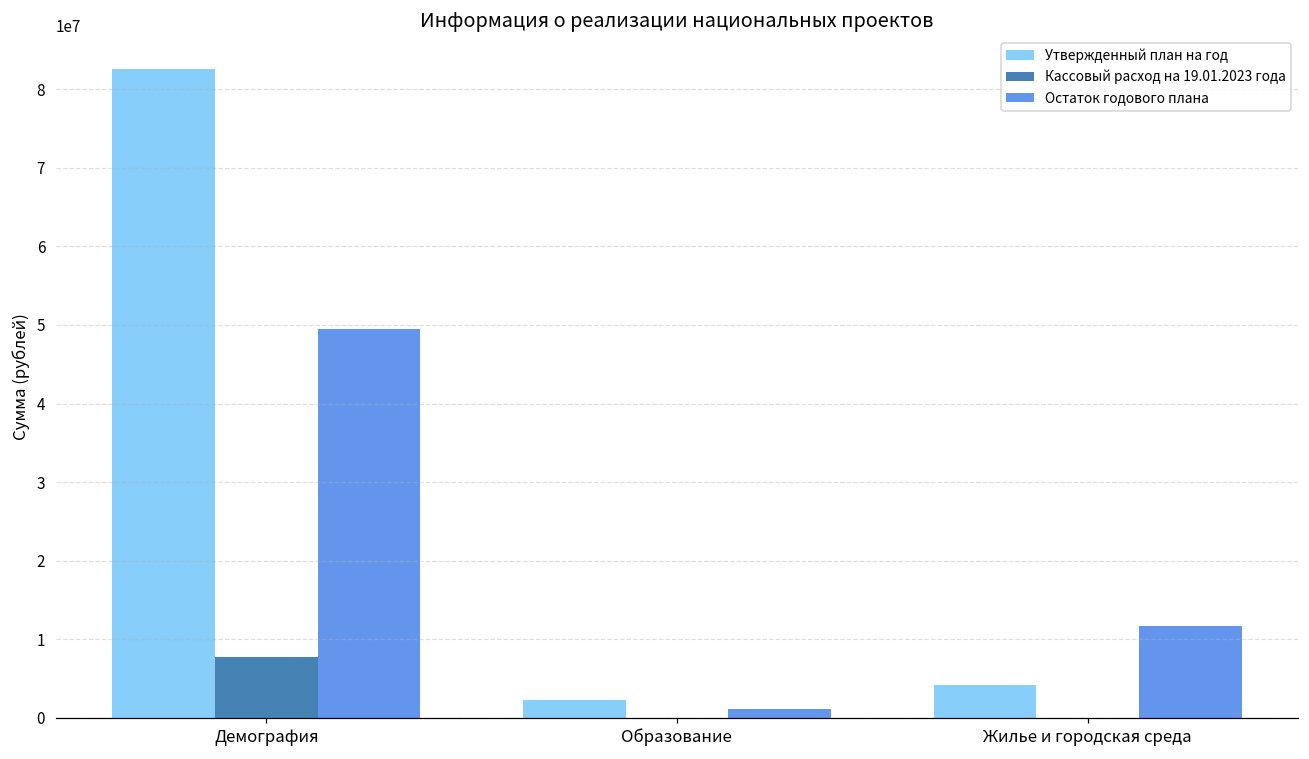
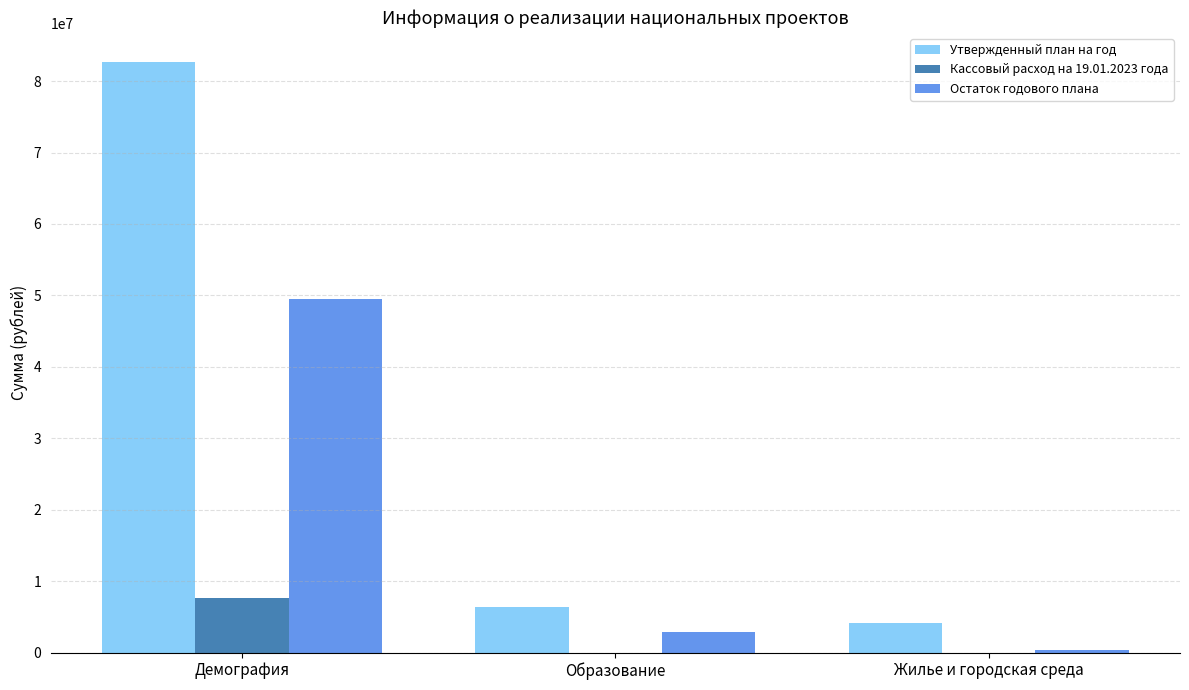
Утвержденный план на год, Образование: 2000000 -> 6000000
Остаток годового плана, Образование: 1000000 -> 3000000
Остаток годового плана, Жилье и городская среда: 12000000 -> 0
